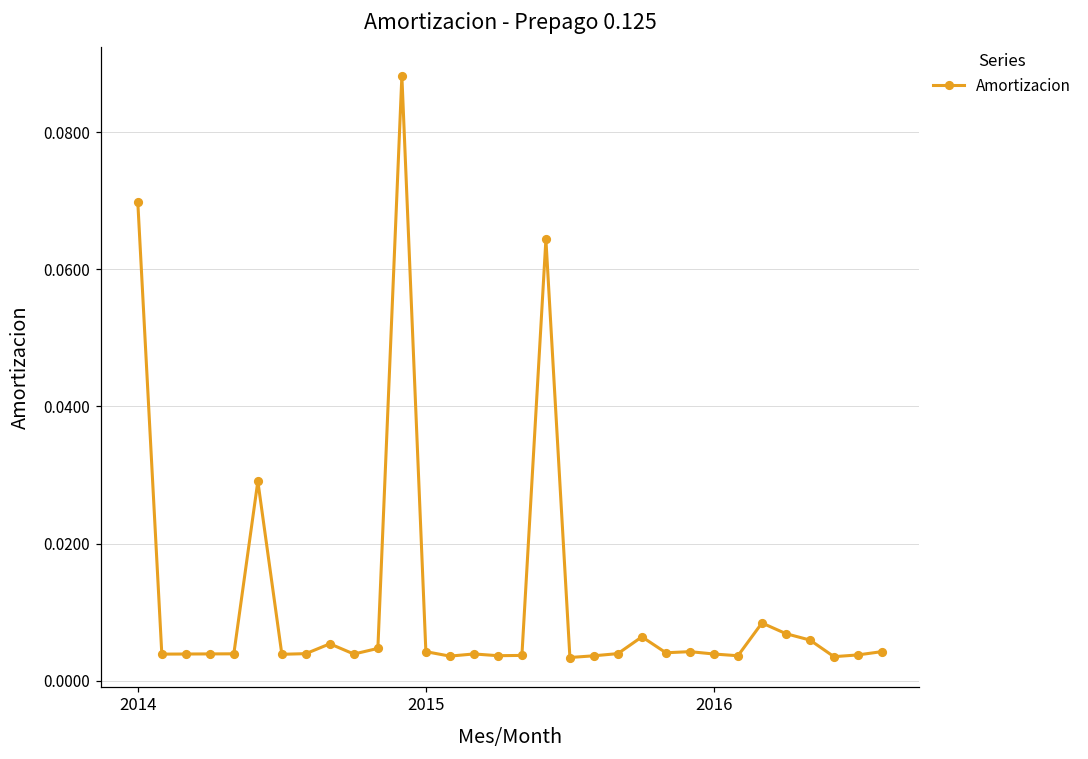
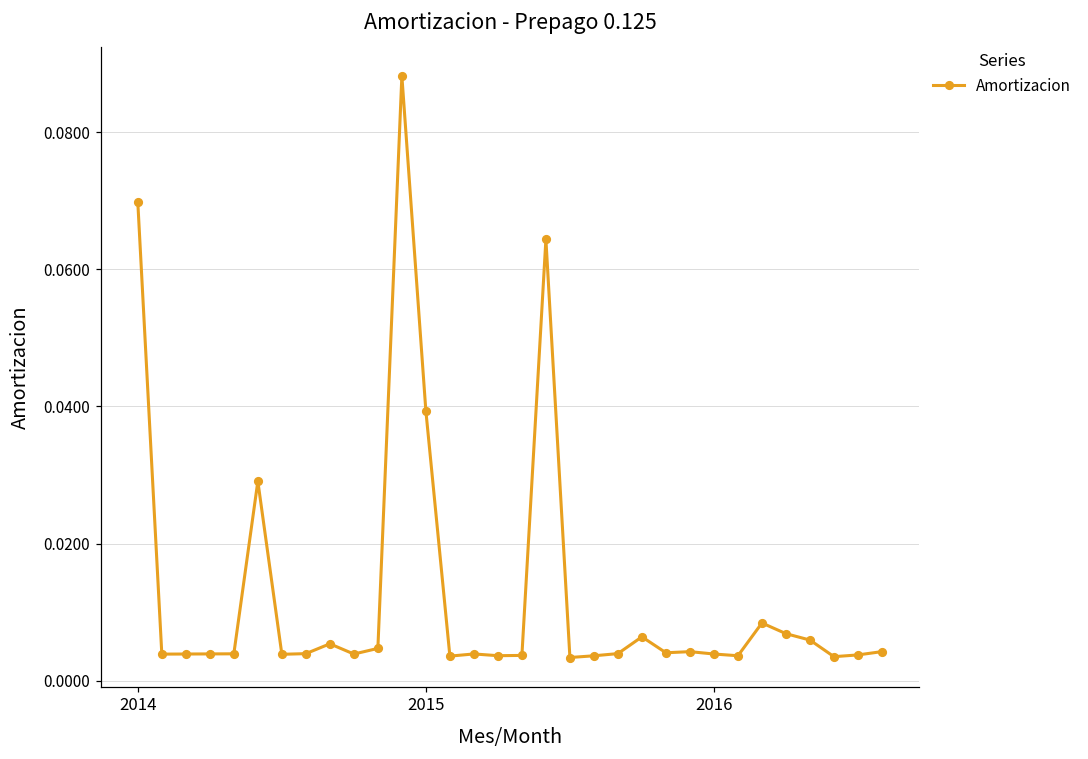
2015: 0.004 -> 0.039
